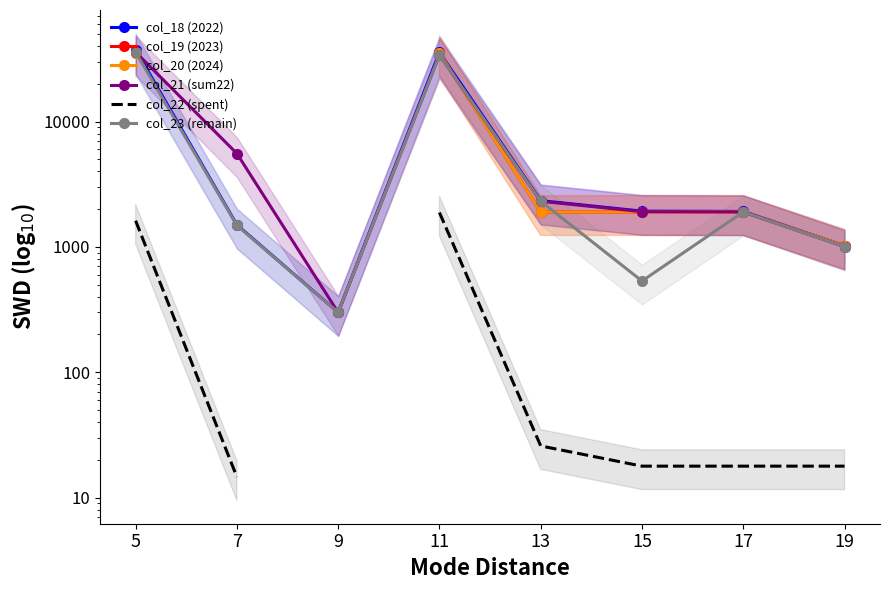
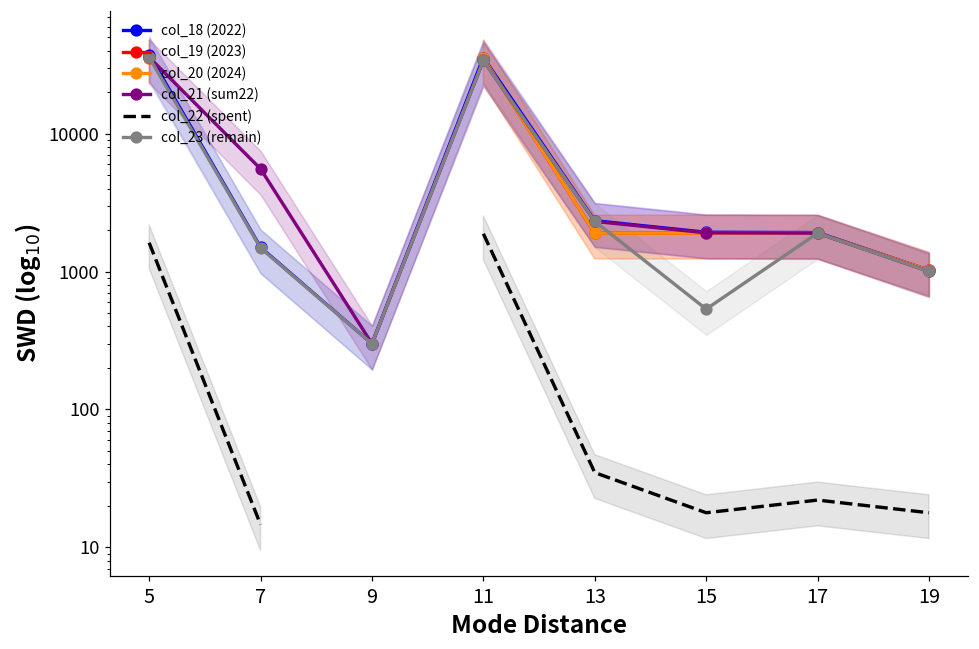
col_22 (spent), 13: 26 -> 35
col_22 (spent), 17: 18 -> 22
